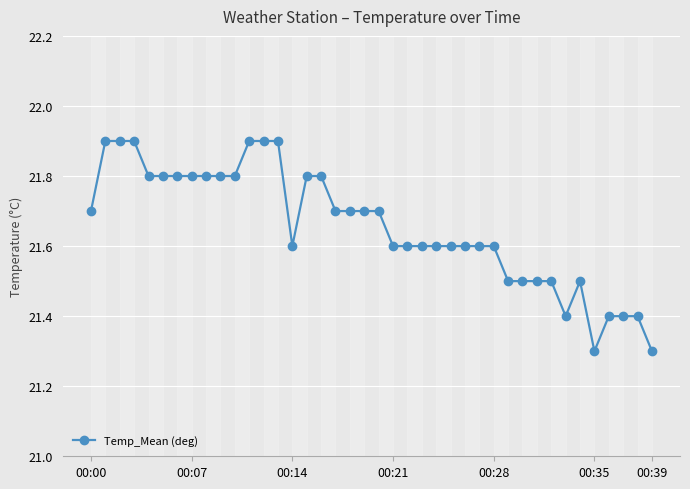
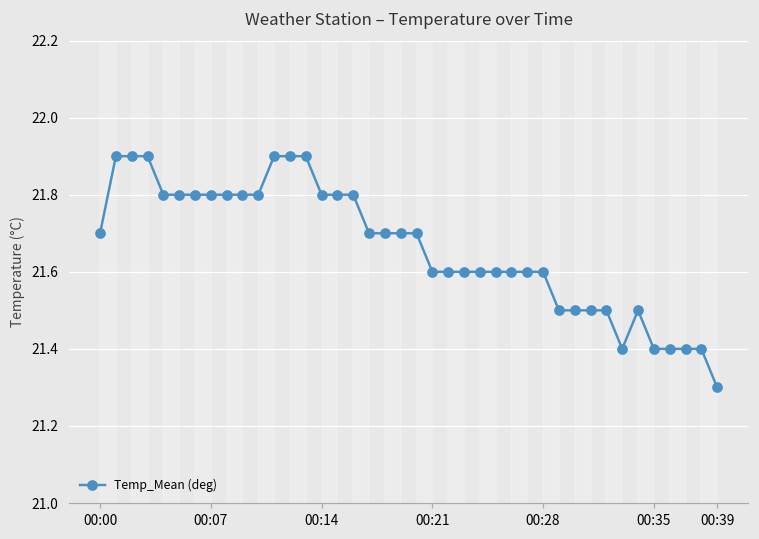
00:14: 21.6 -> 21.8
00:35: 21.3 -> 21.4
